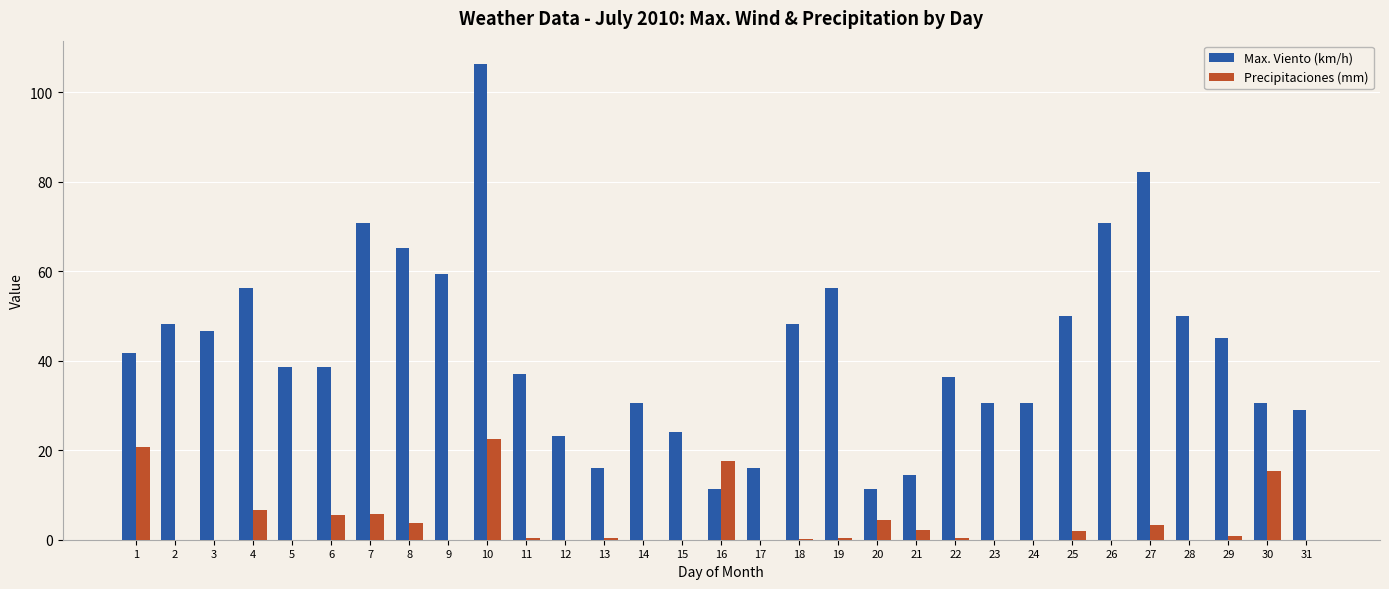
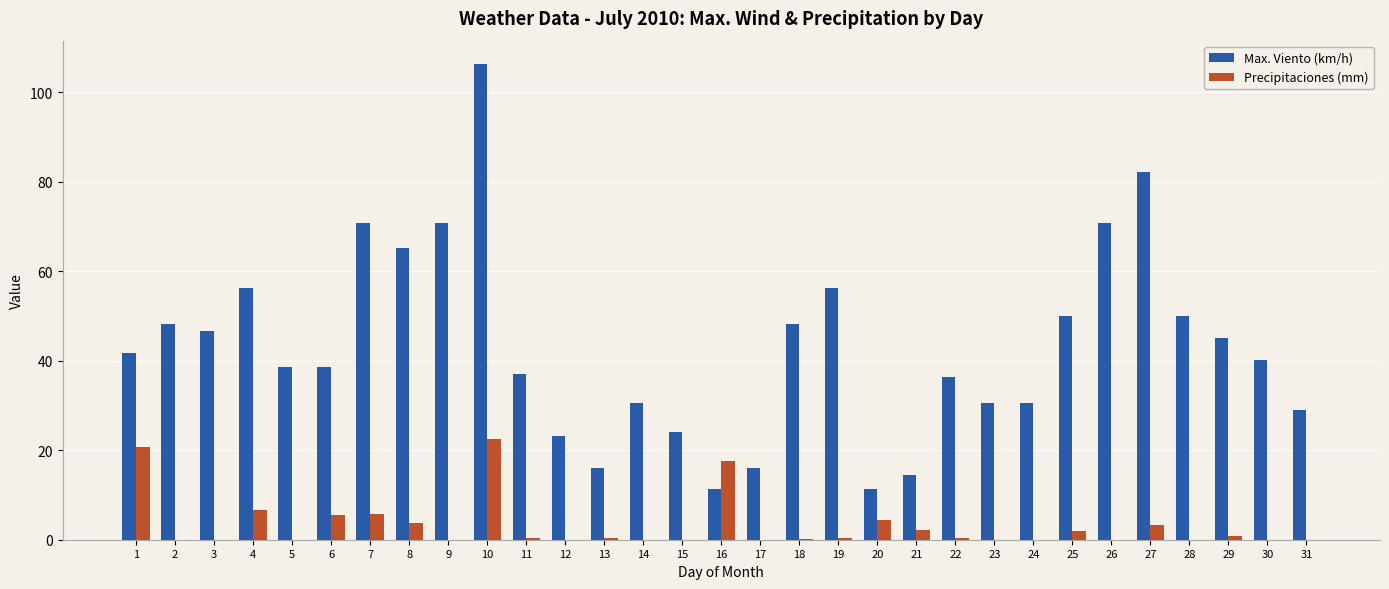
Max. Viento (km/h), 9: 59 -> 71
Max. Viento (km/h), 30: 31 -> 40
Precipitaciones (mm), 30: 15 -> 0
